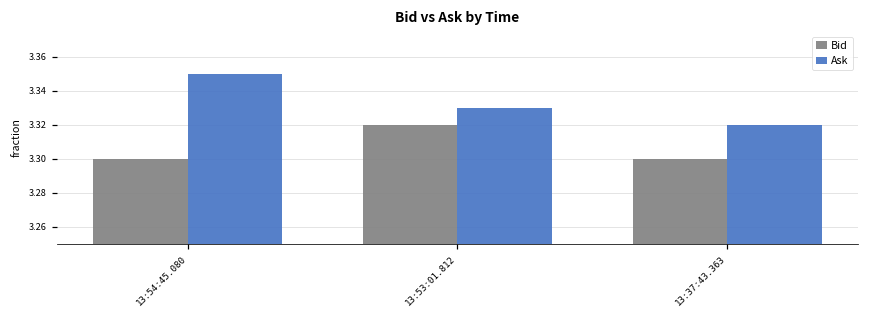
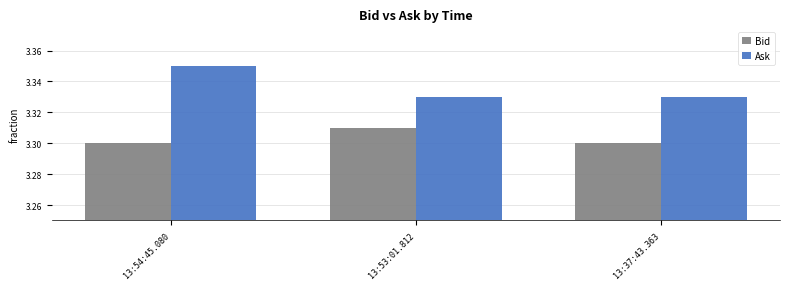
Bid, 13:53:01.812: 3.32 -> 3.31
Ask, 13:37:43.363: 3.32 -> 3.33
